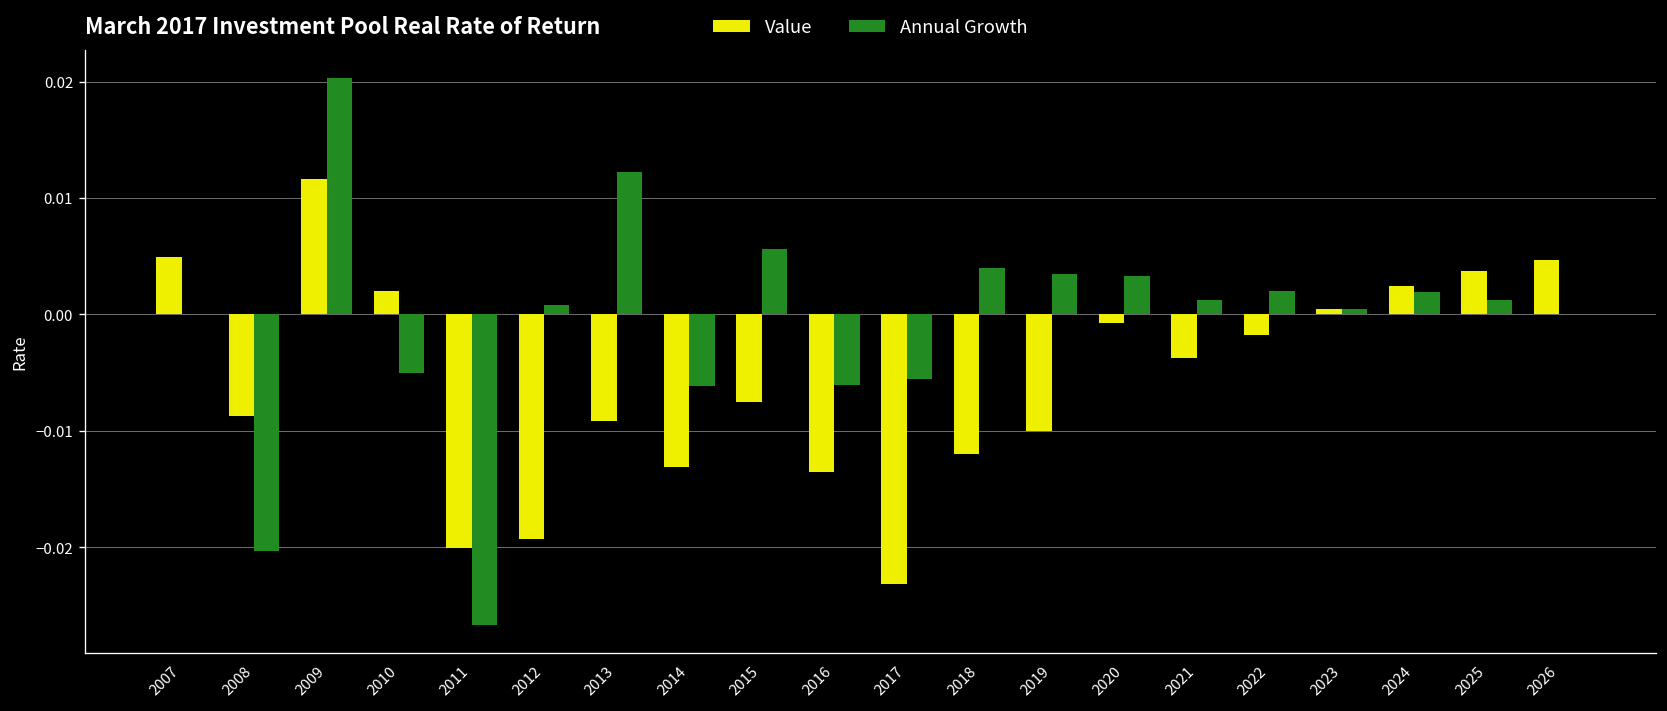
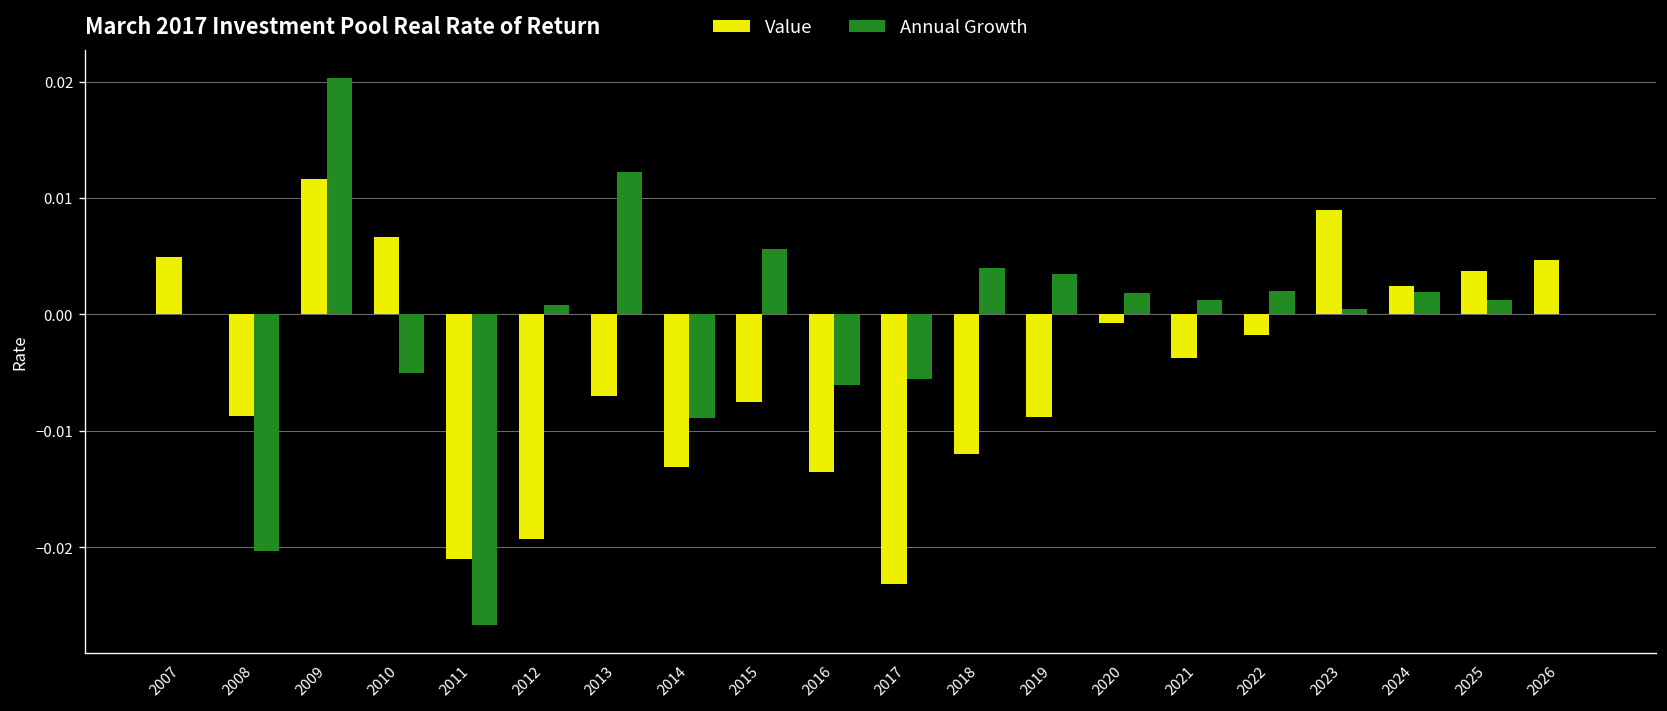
Value, 2010: 0.002 -> 0.007
Value, 2011: -0.020 -> -0.021
Value, 2013: -0.009 -> -0.007
Annual Growth, 2014: -0.006 -> -0.009
Value, 2019: -0.010 -> -0.009
Annual Growth, 2020: 0.003 -> 0.002
Value, 2023: 0.000 -> 0.009
